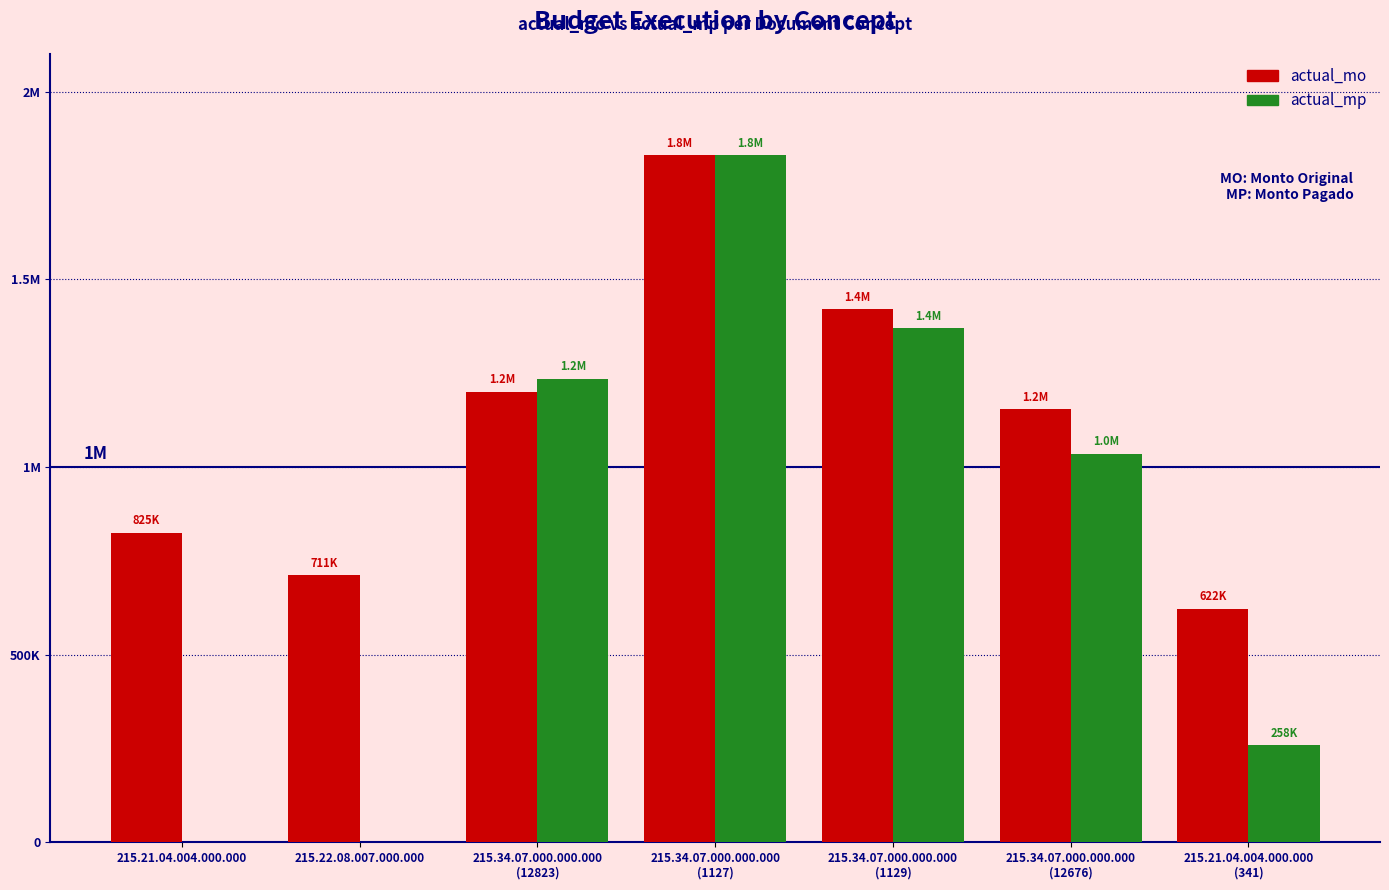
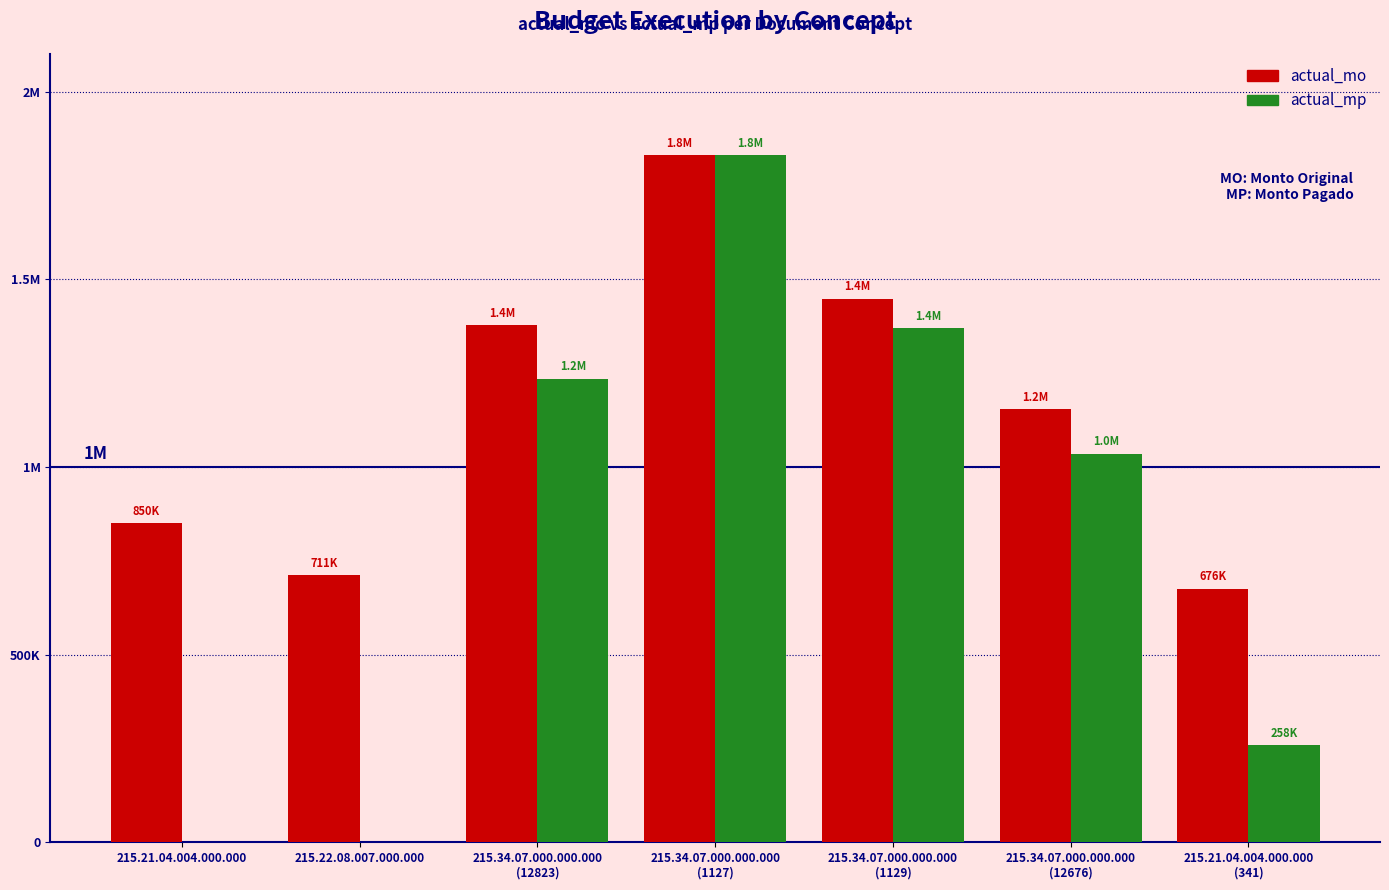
actual_mo, 215.21.04.004.000.000: 825K -> 850K
actual_mo, 215.34.07.000.000.000 (12823): 1.2M -> 1.4M
actual_mo, 215.34.07.000.000.000 (1129): 1420000 -> 1450000
actual_mo, 215.21.04.004.000.000 (341): 622K -> 676K
